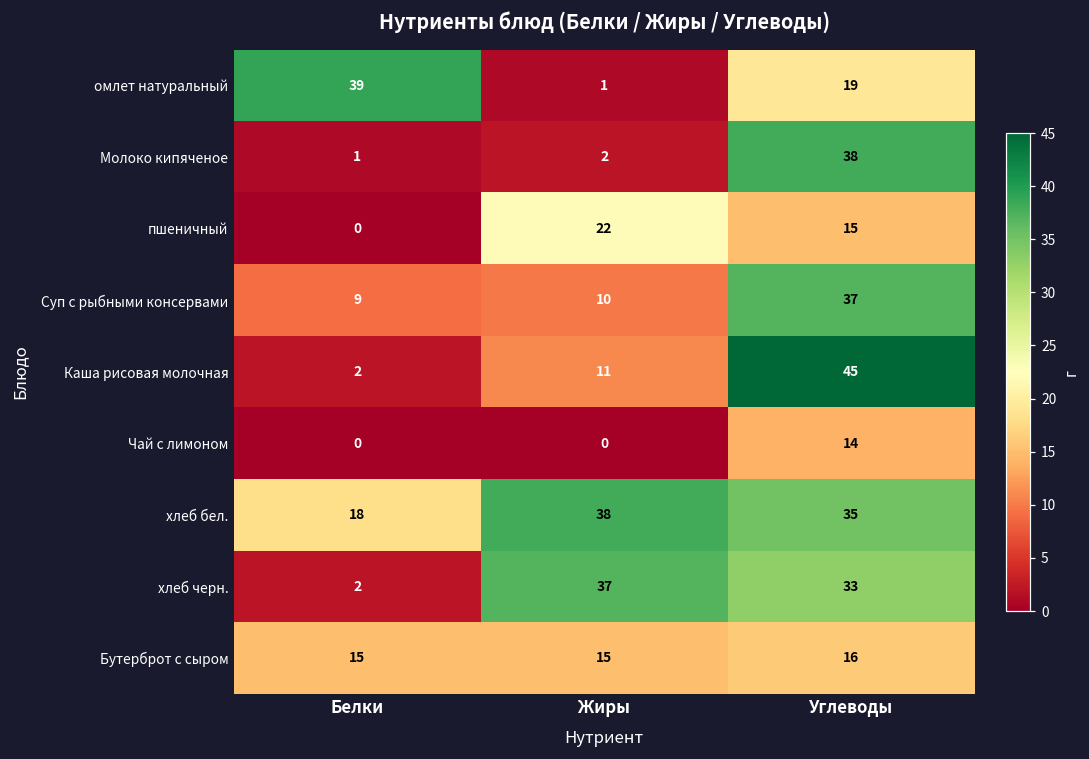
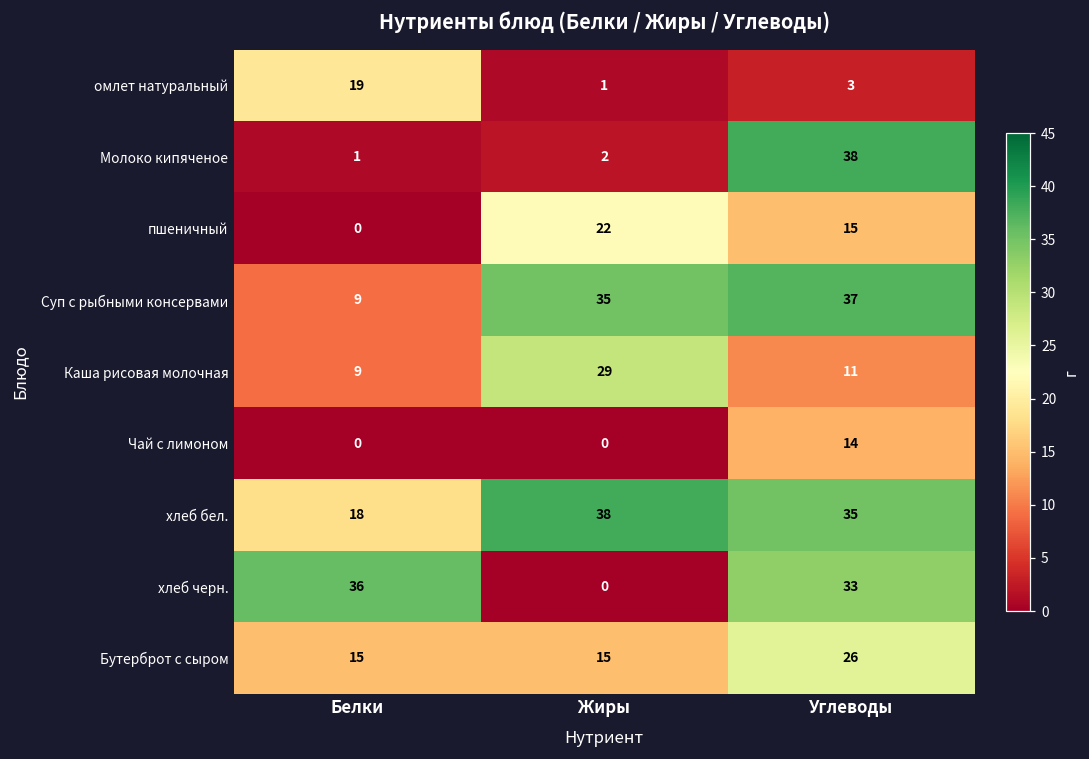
омлет натуральный, Белки: 39 -> 19
омлет натуральный, Углеводы: 19 -> 3
Суп с рыбными консервами, Жиры: 10 -> 35
Каша рисовая молочная, Белки: 2 -> 9
Каша рисовая молочная, Жиры: 11 -> 29
Каша рисовая молочная, Углеводы: 45 -> 11
хлеб черн., Белки: 2 -> 36
хлеб черн., Жиры: 37 -> 0
Бутерброт с сыром, Углеводы: 16 -> 26
